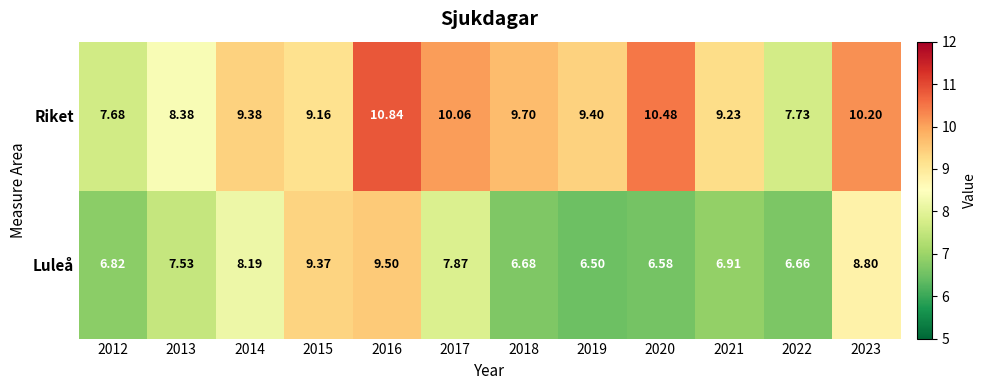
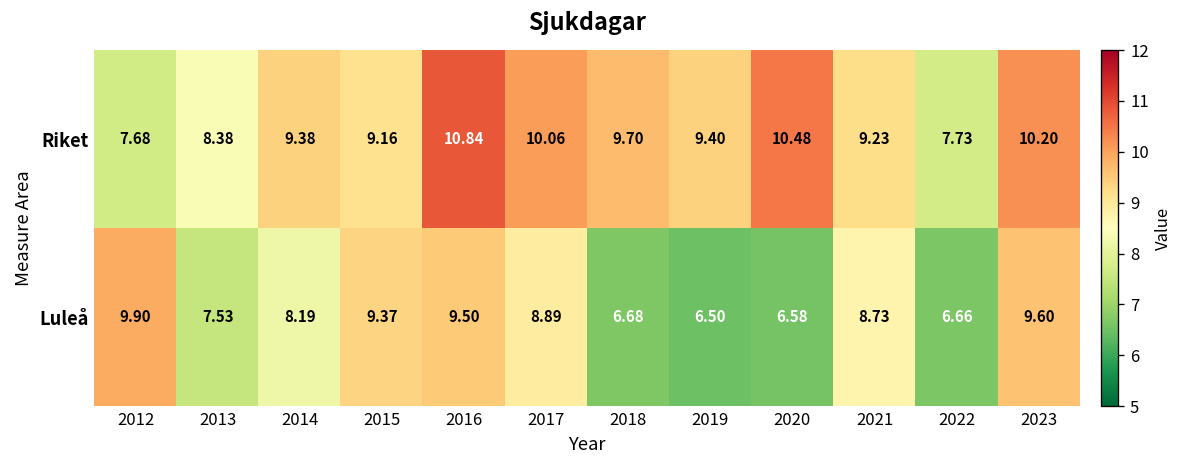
Luleå, 2012: 6.82 -> 9.90
Luleå, 2017: 7.87 -> 8.89
Luleå, 2021: 6.91 -> 8.73
Luleå, 2023: 8.80 -> 9.60
